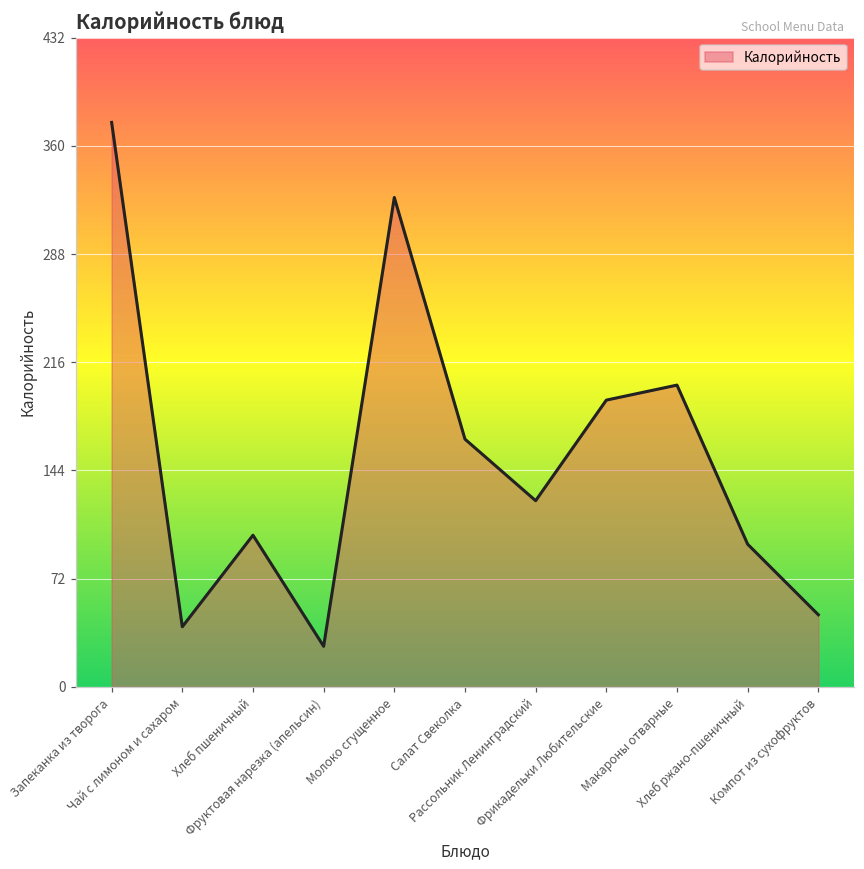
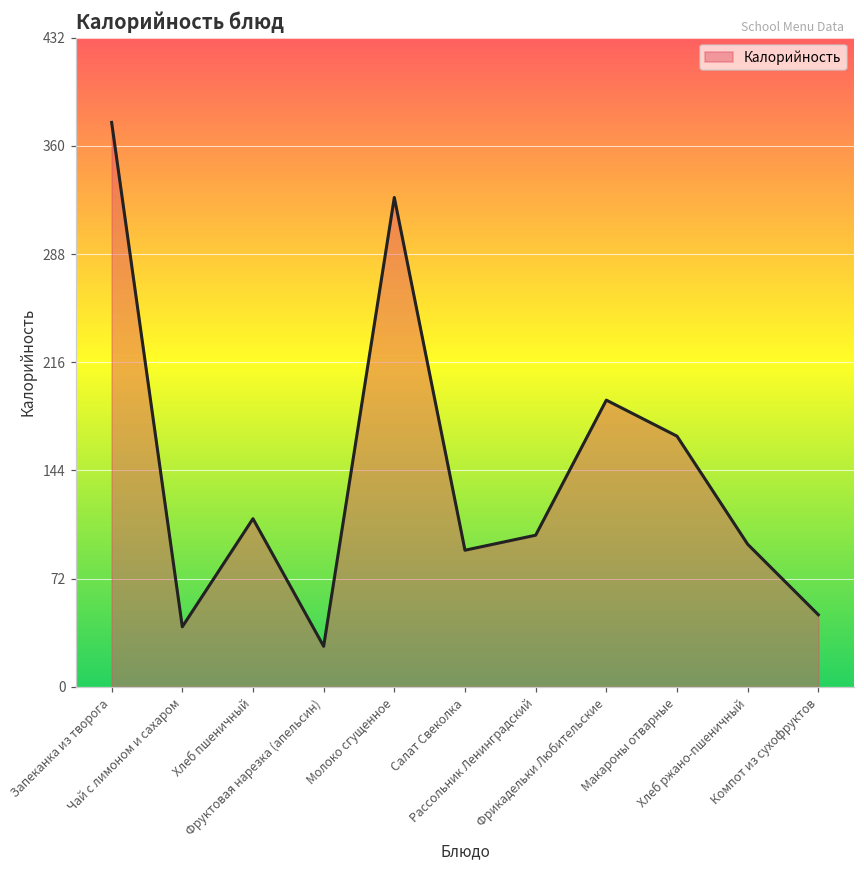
Хлеб пшеничный: 101 -> 112
Салат Свеколка: 165 -> 91
Рассольник Ленинградский: 124 -> 101
Макароны отварные: 201 -> 167
